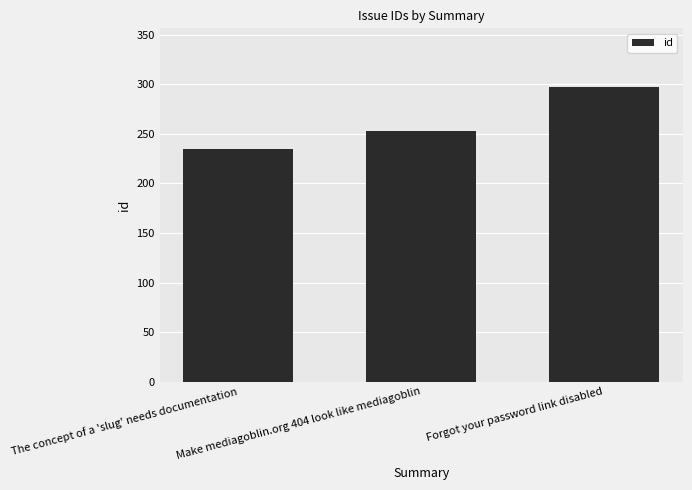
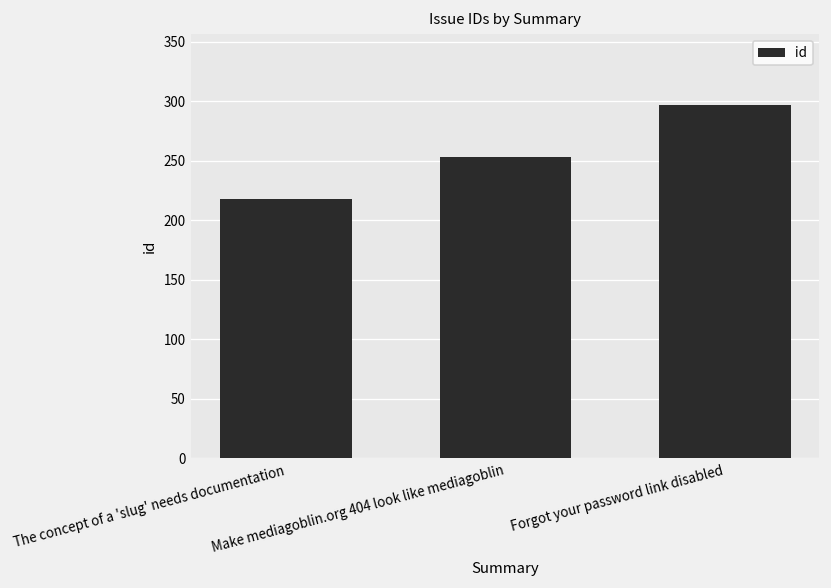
The concept of a 'slug' needs documentation: 240 -> 220
